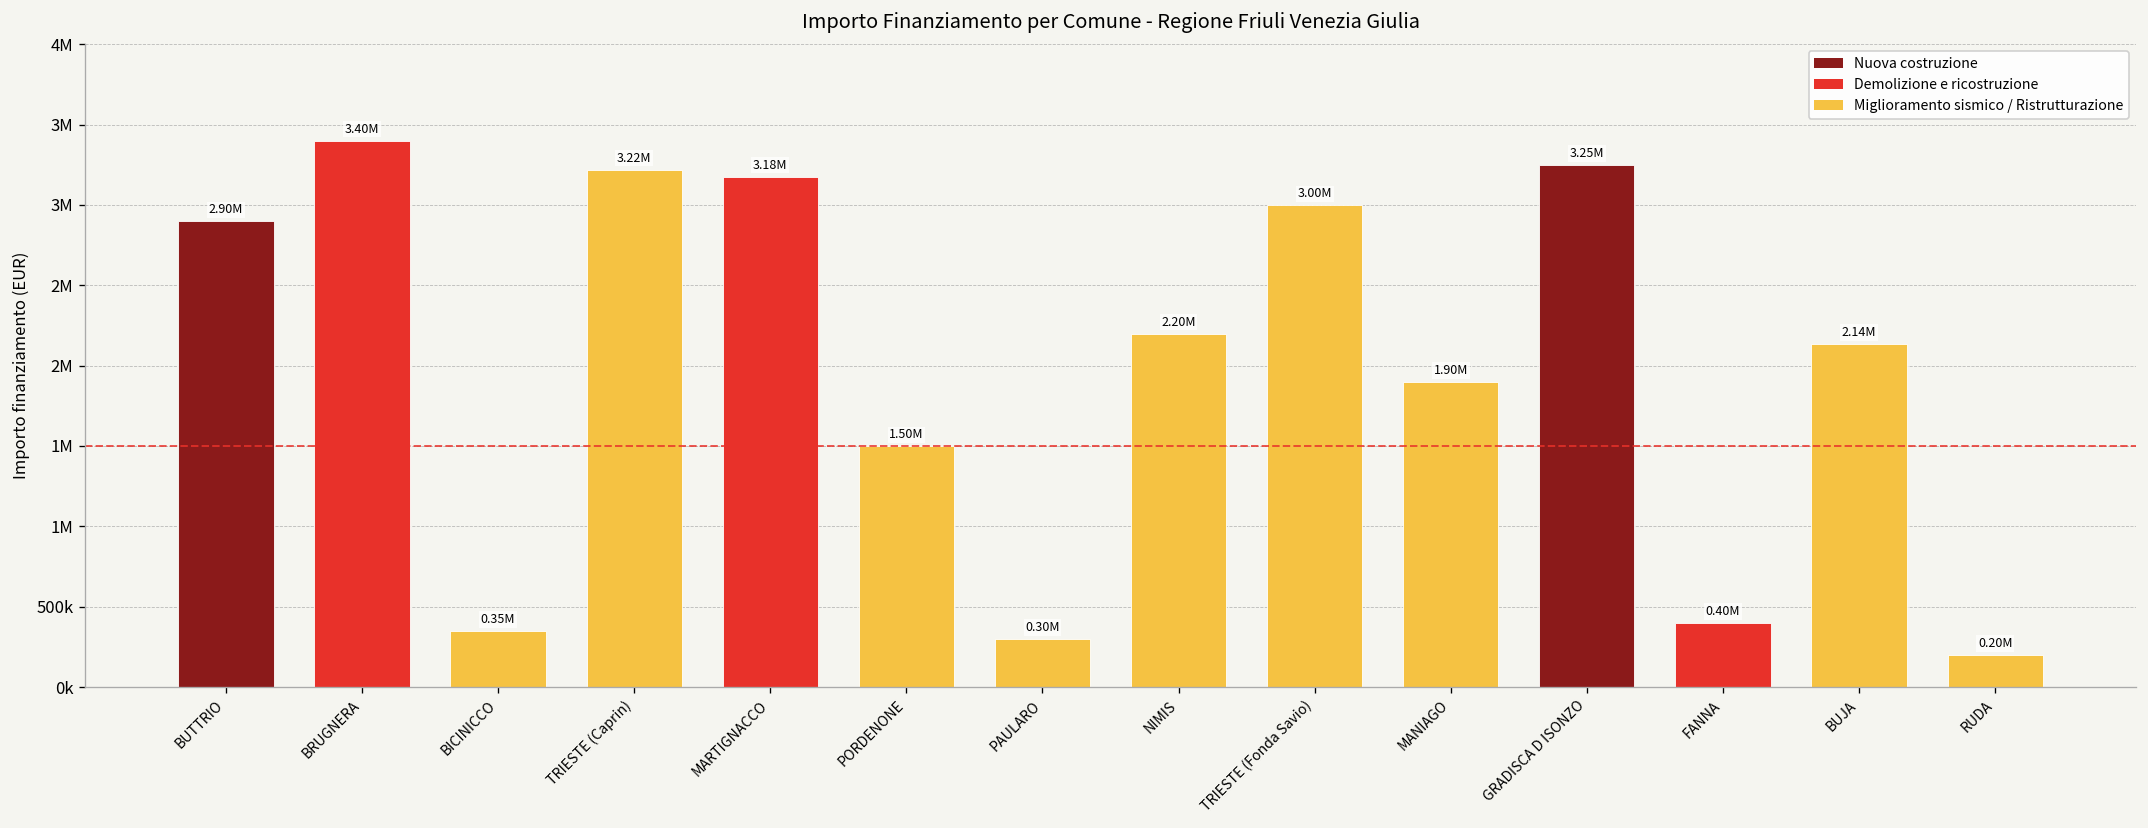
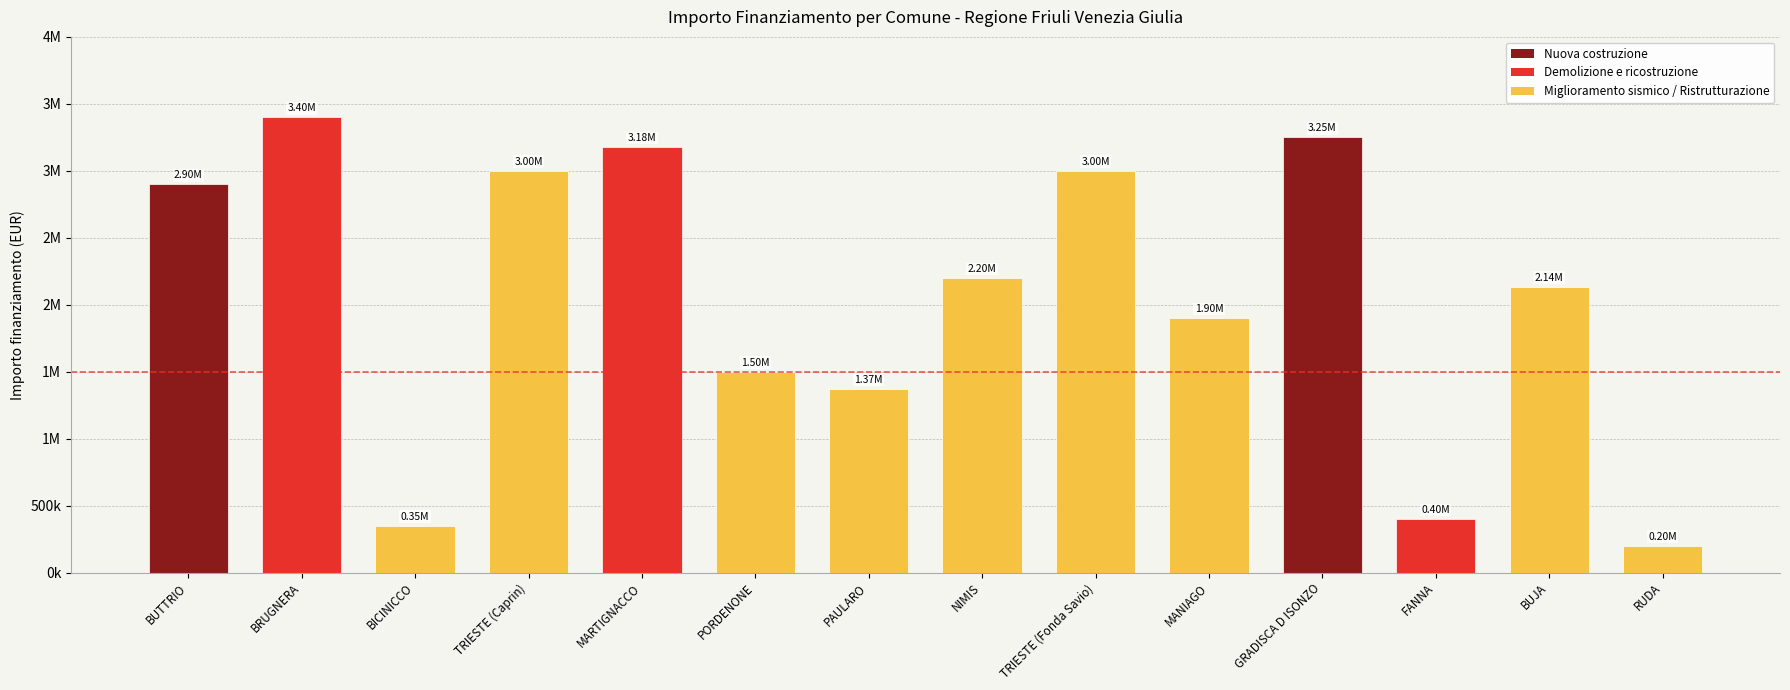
TRIESTE (Caprin): 3.22M -> 3.00M
PAULARO: 0.30M -> 1.37M
